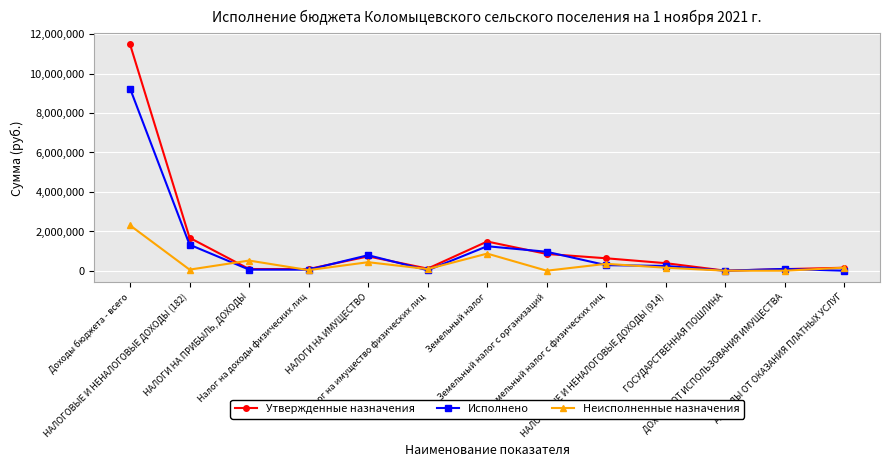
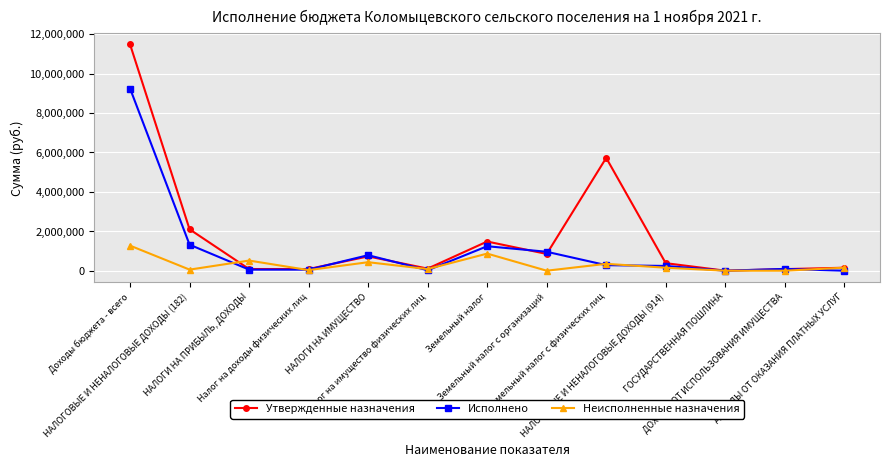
Неисполненные назначения, Доходы бюджета - всего: 2,300,000 -> 1,300,000
Утвержденные назначения, НАЛОГОВЫЕ И НЕНАЛОГОВЫЕ ДОХОДЫ (182): 1,700,000 -> 2,100,000
Утвержденные назначения, Земельный налог с физических лиц: 600,000 -> 5,700,000
